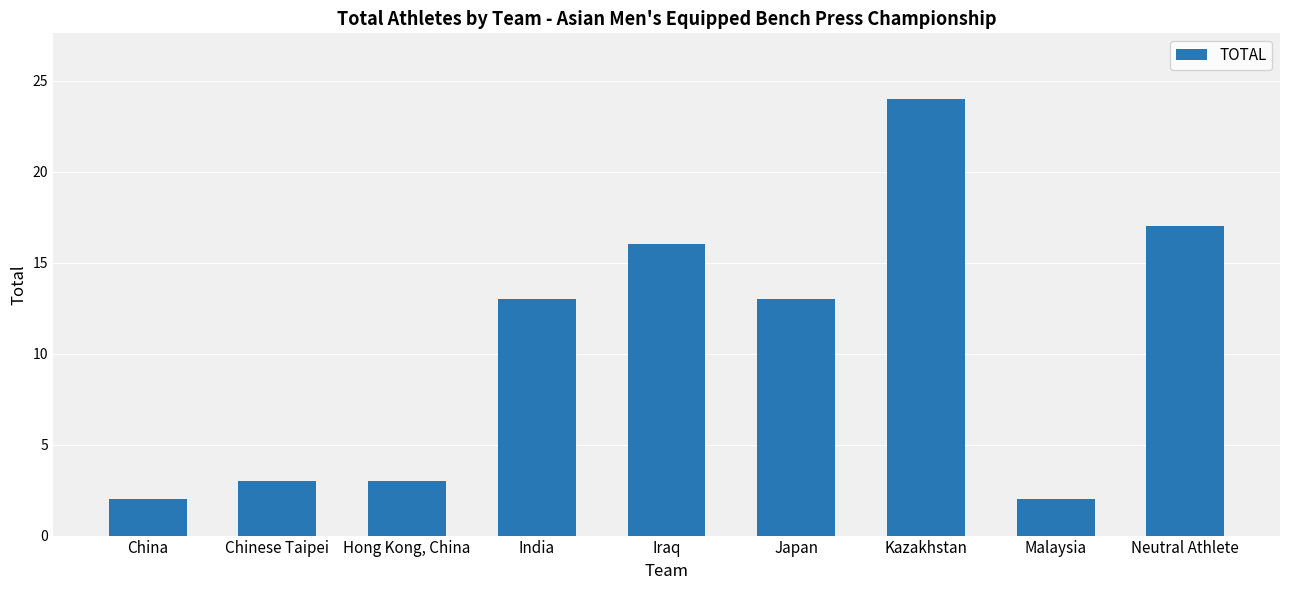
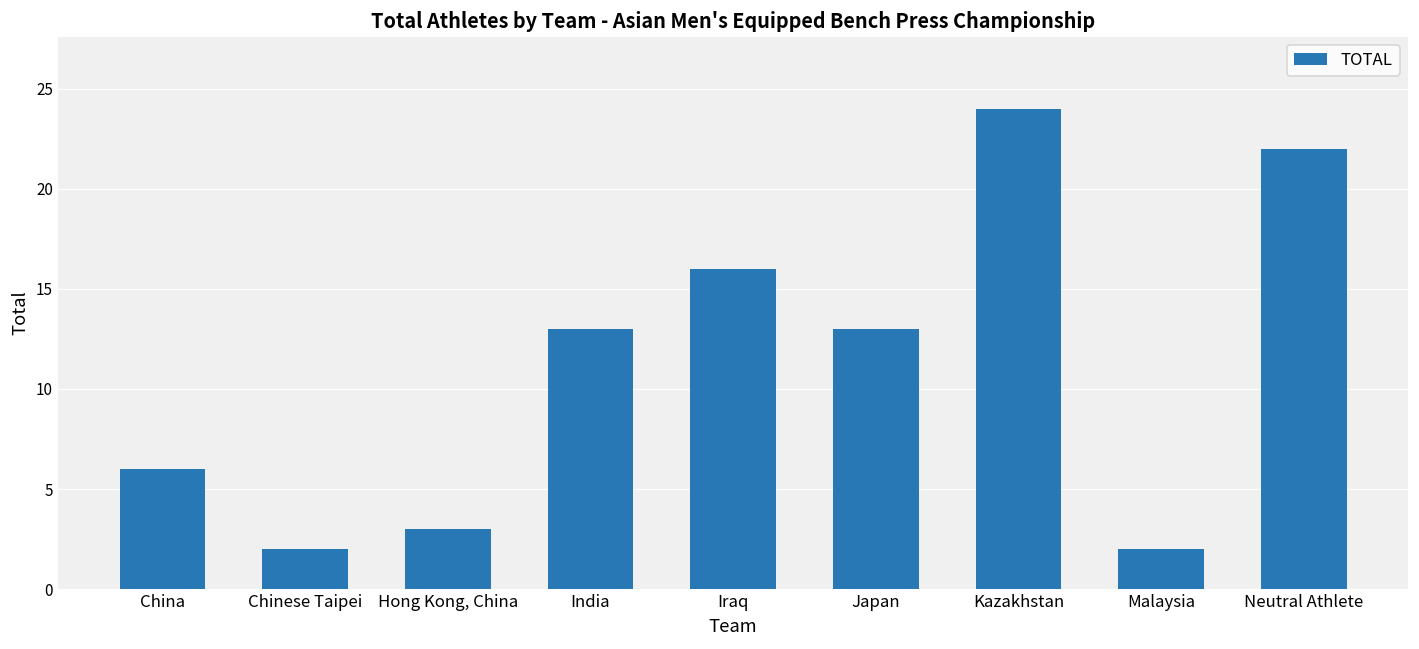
China: 2 -> 6
Chinese Taipei: 3 -> 2
Neutral Athlete: 17 -> 22
